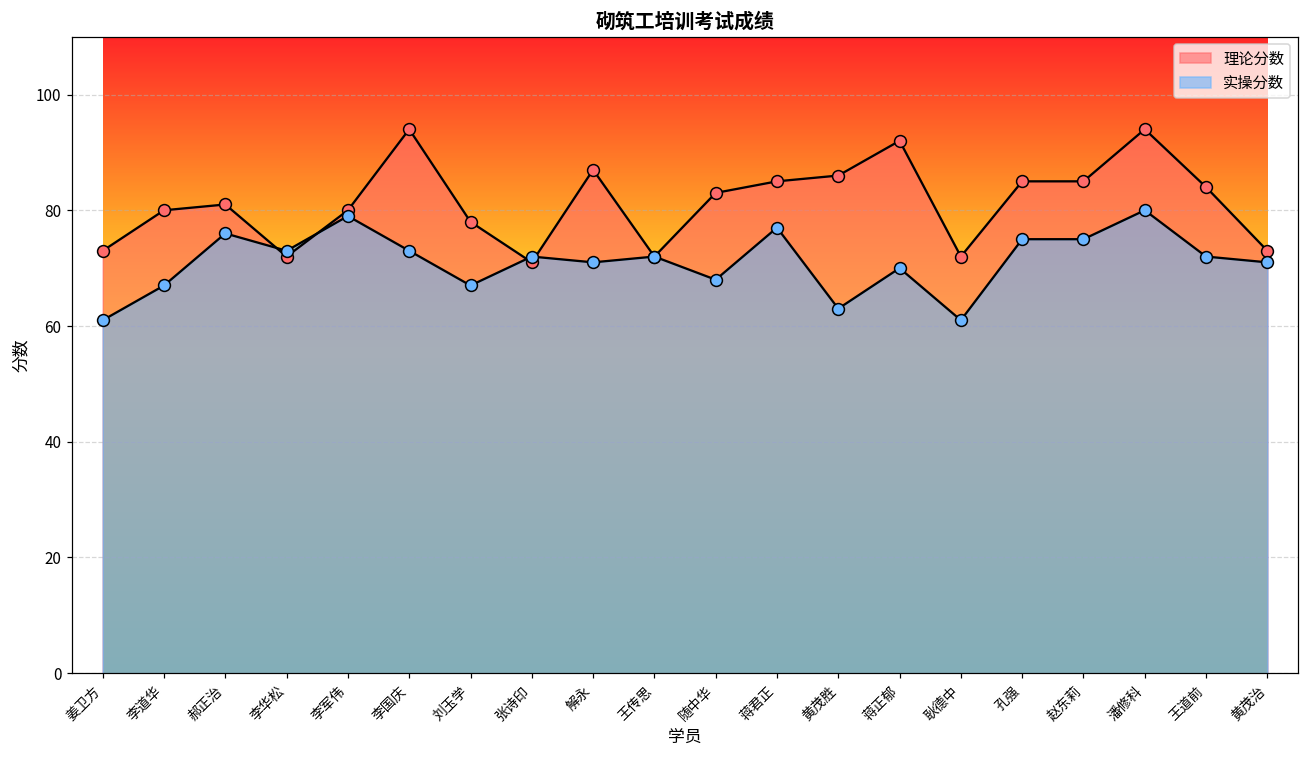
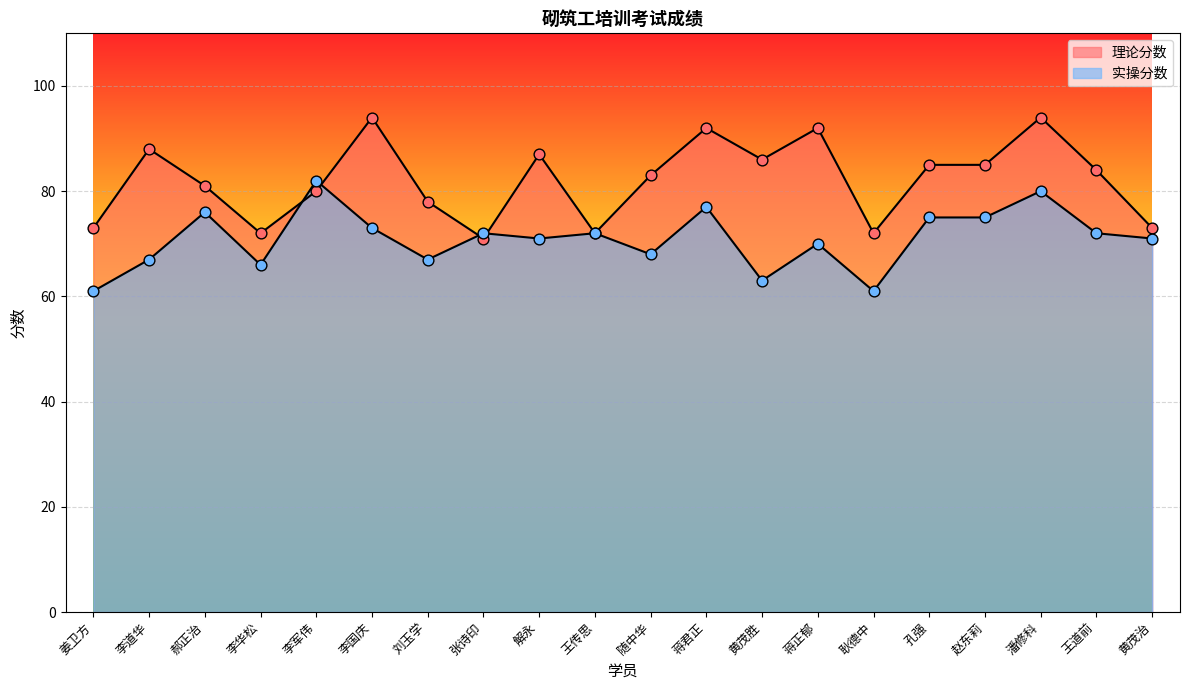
理论分数, 李道华: 80 -> 88
实操分数, 李华松: 73 -> 66
实操分数, 李军伟: 79 -> 82
理论分数, 蒋君正: 85 -> 92
